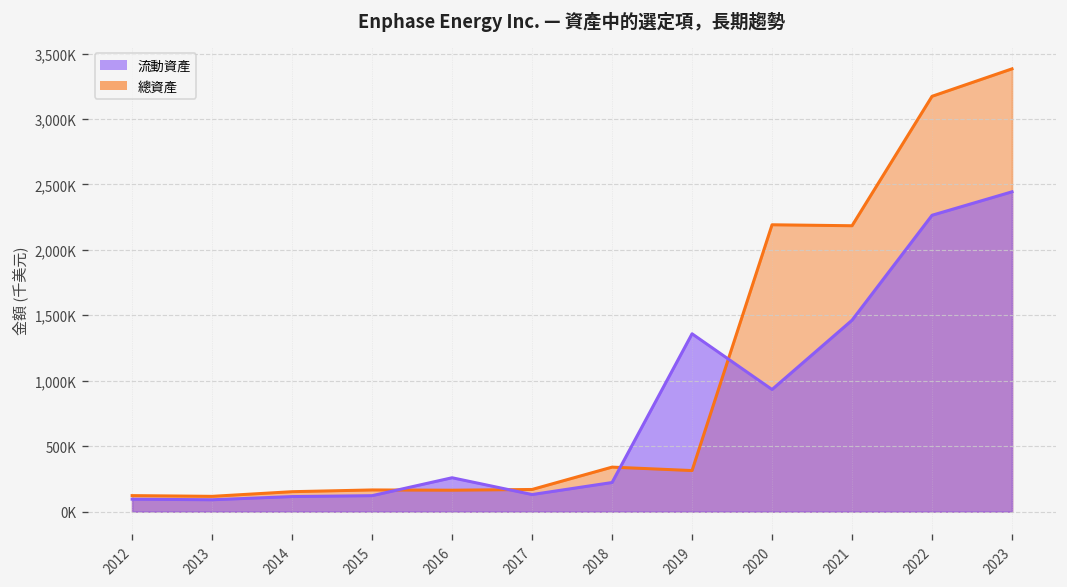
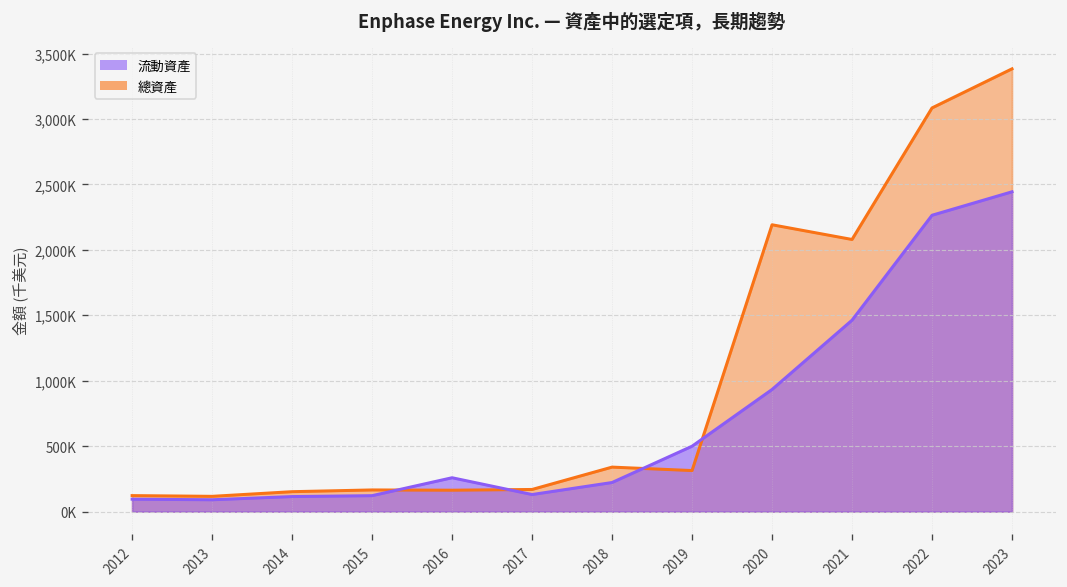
流動資產, 2019: 1,360,000 -> 500,000
總資產, 2021: 2,180,000 -> 2,080,000
總資產, 2022: 3,170,000 -> 3,080,000
